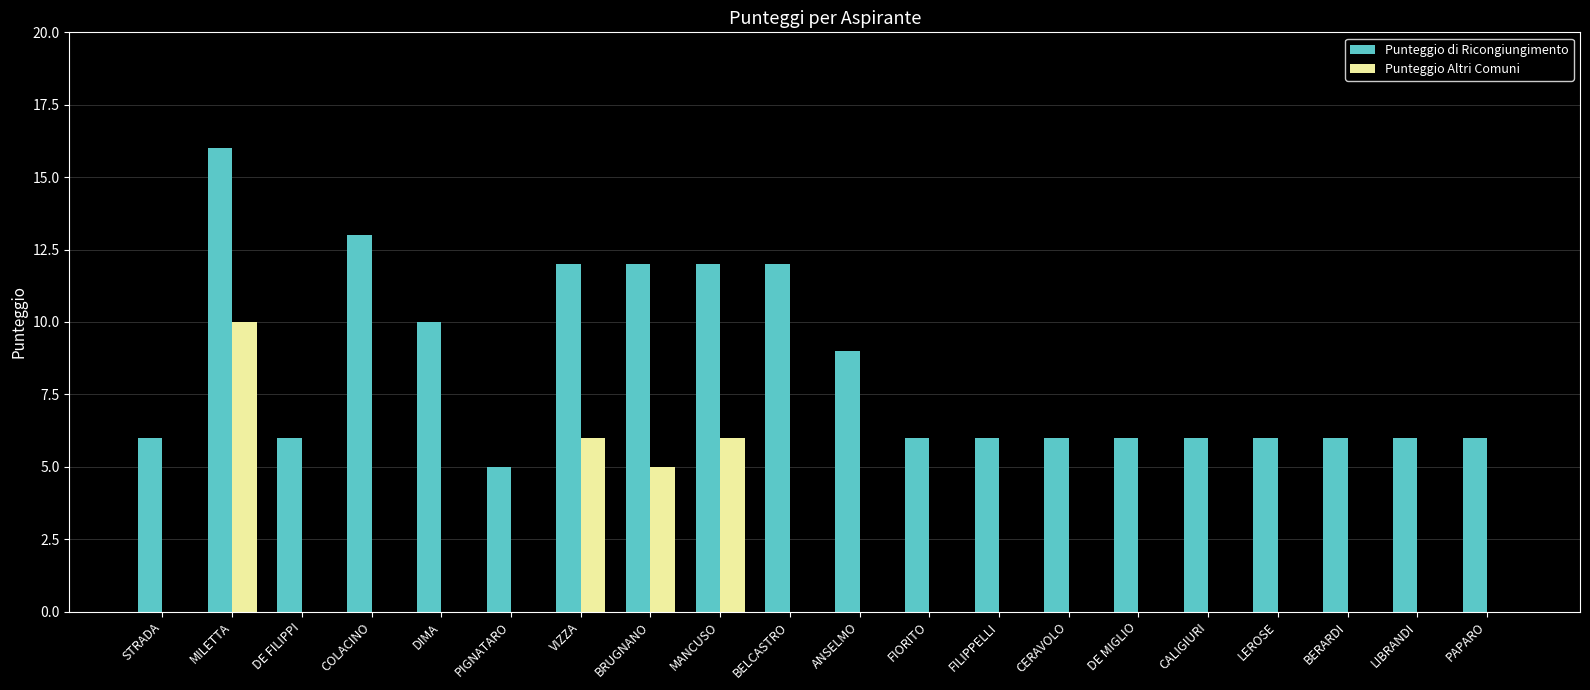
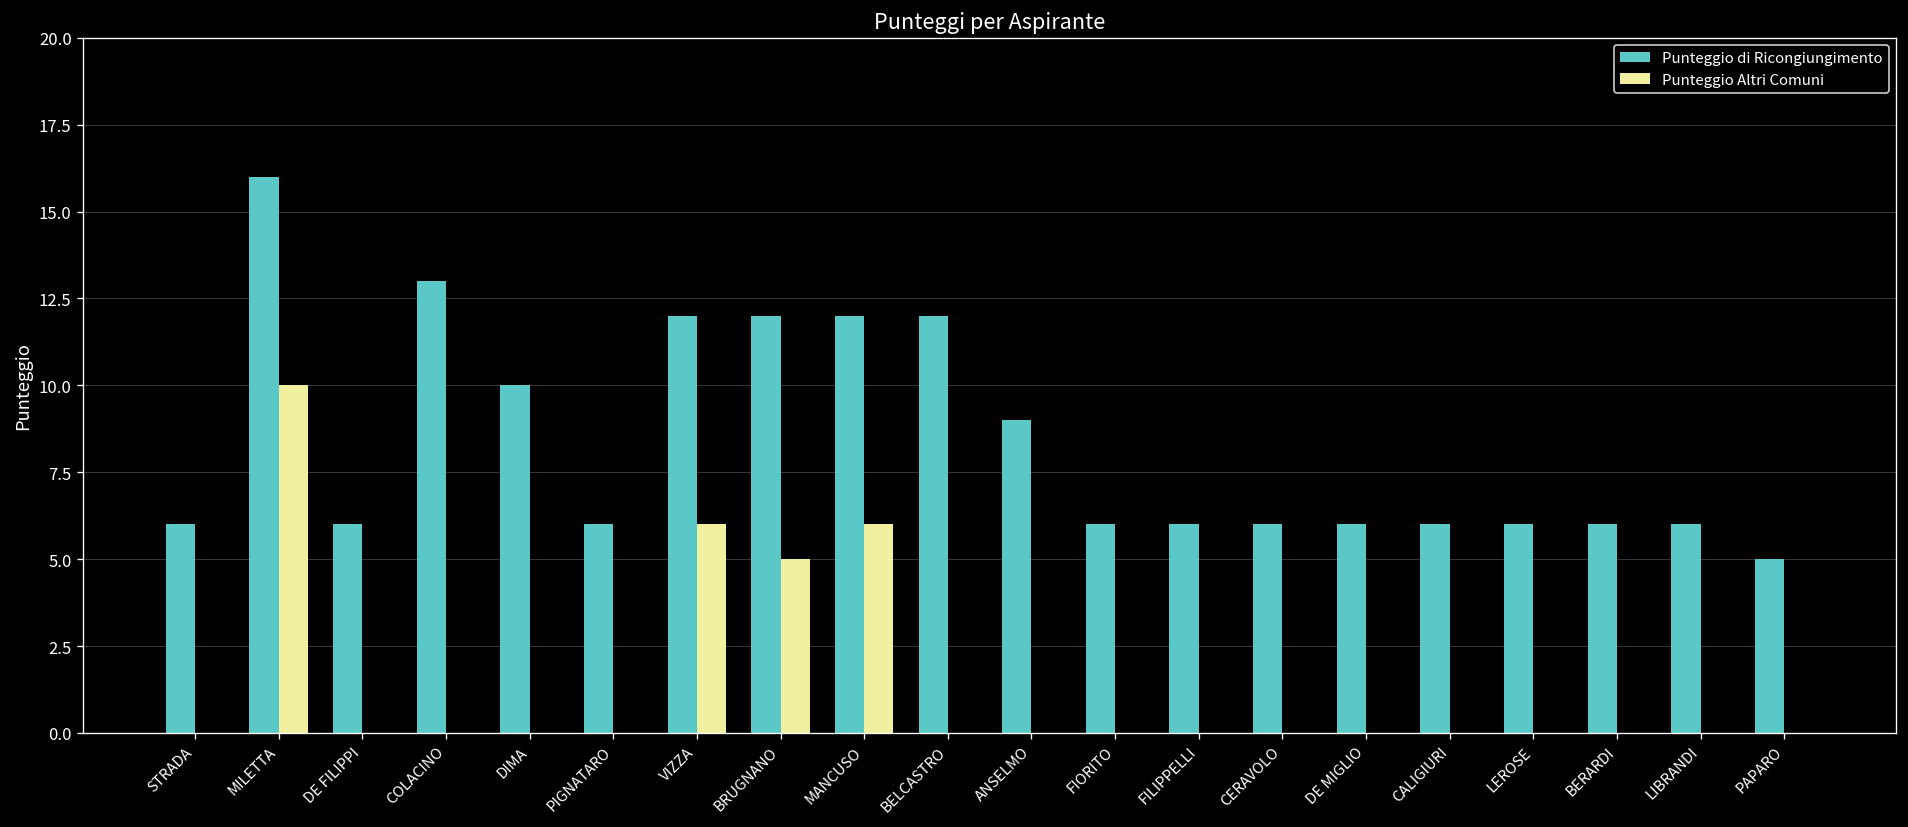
Punteggio di Ricongiungimento, PIGNATARO: 5 -> 6
Punteggio di Ricongiungimento, PAPARO: 6 -> 5
